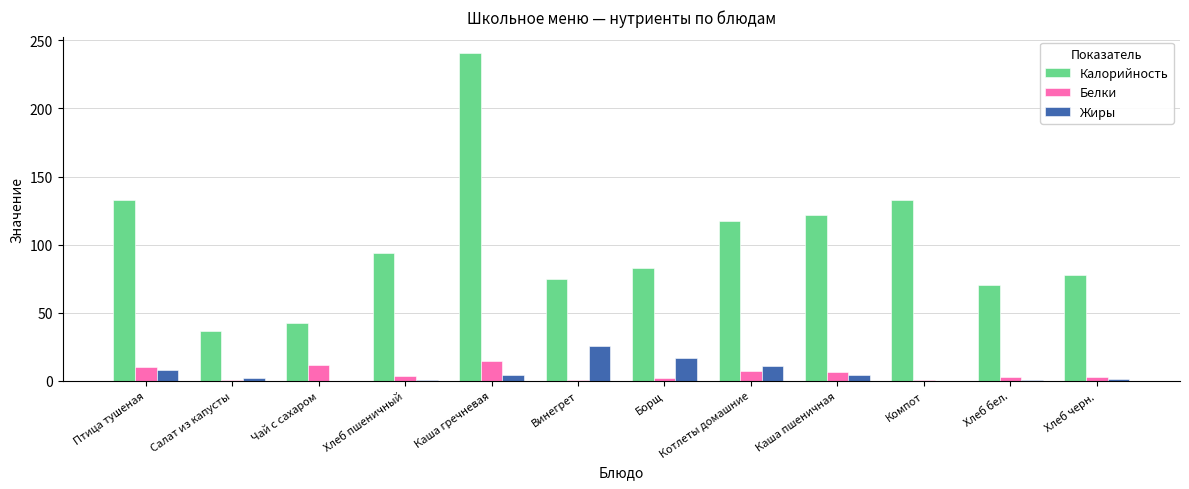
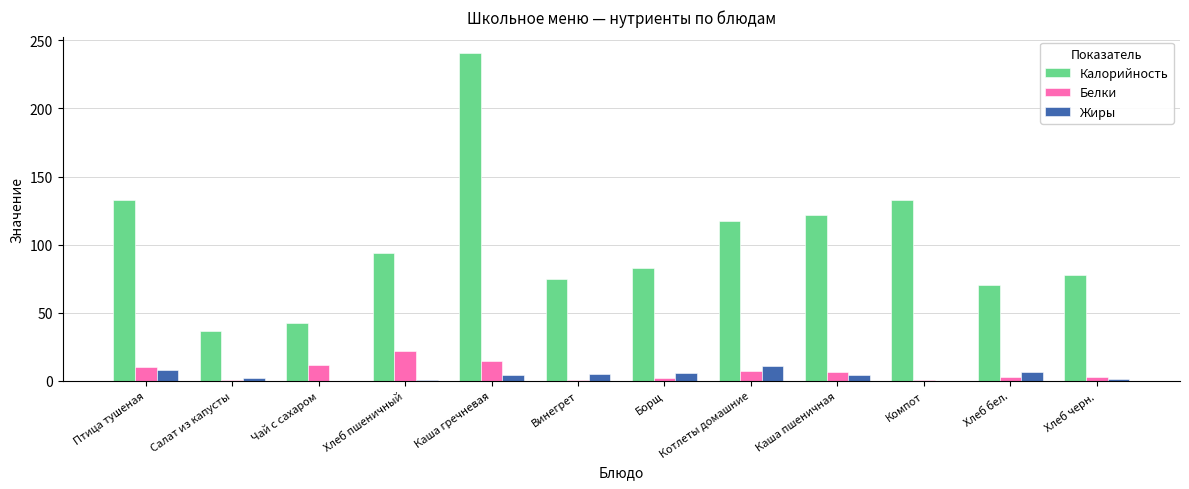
Белки, Хлеб пшеничный: 3 -> 22
Жиры, Винегрет: 25 -> 5
Жиры, Борщ: 17 -> 6
Жиры, Хлеб бел.: 0 -> 7
